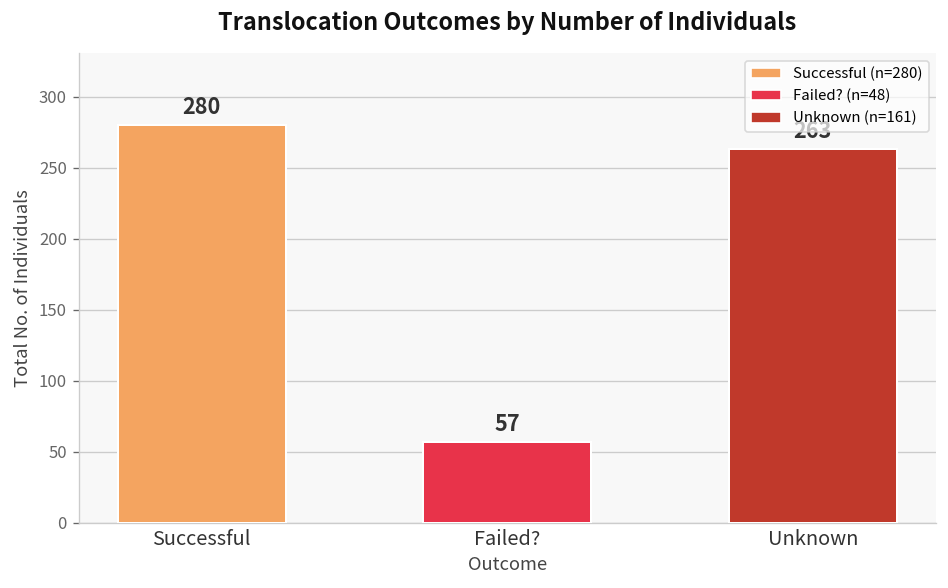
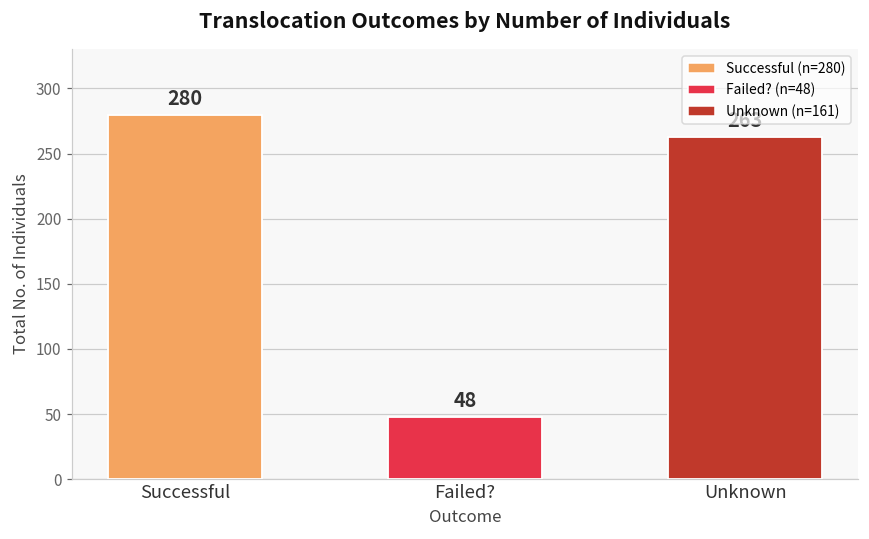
Failed?: 57 -> 48
